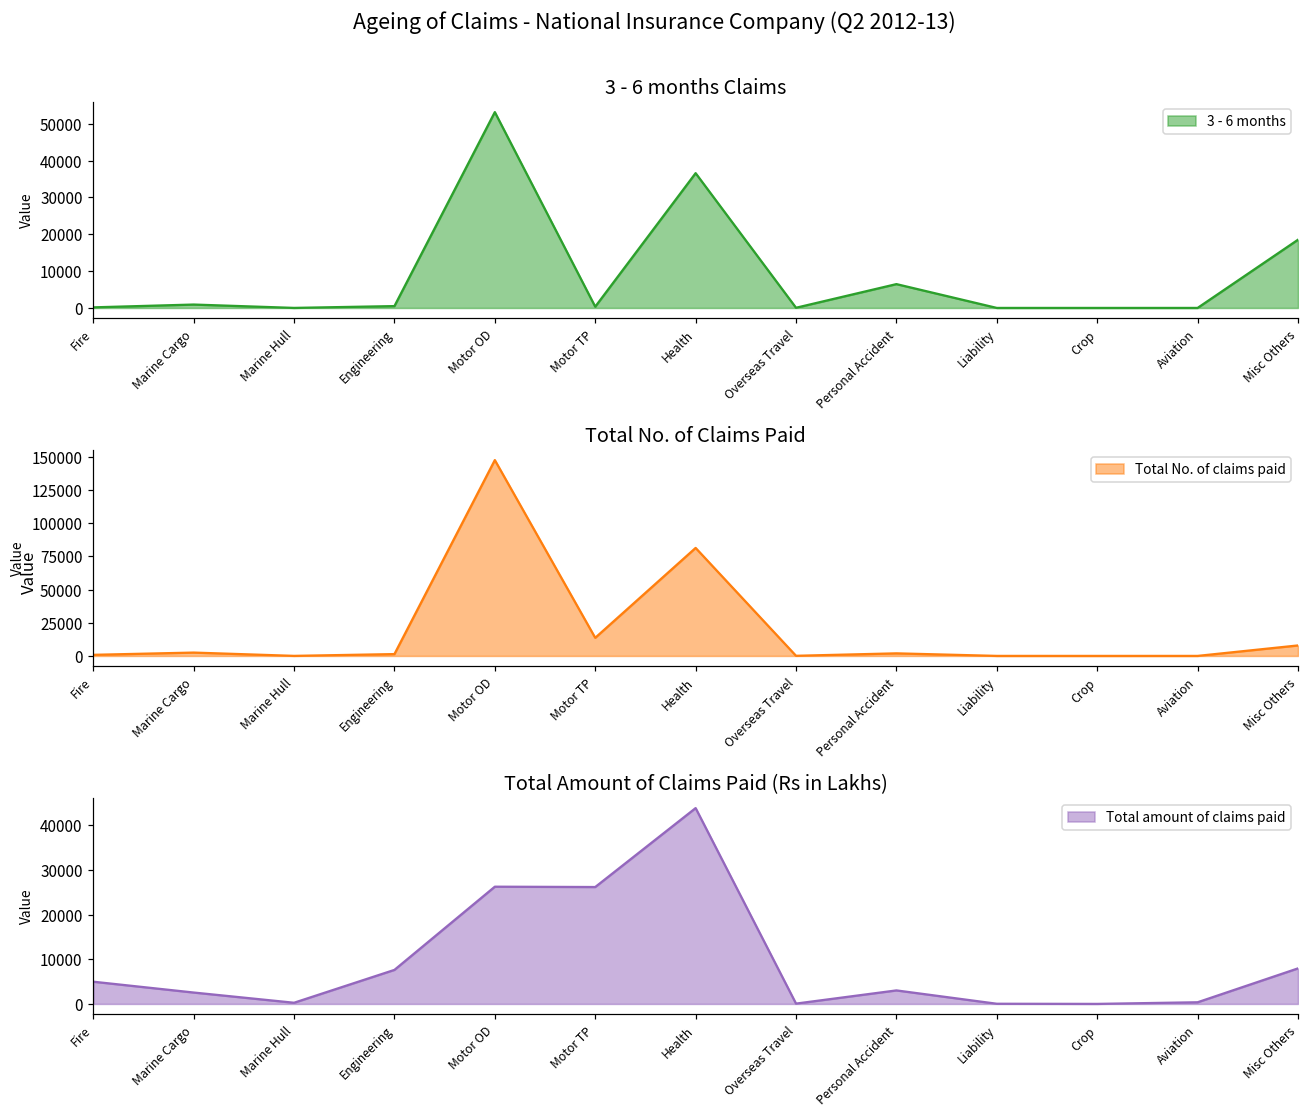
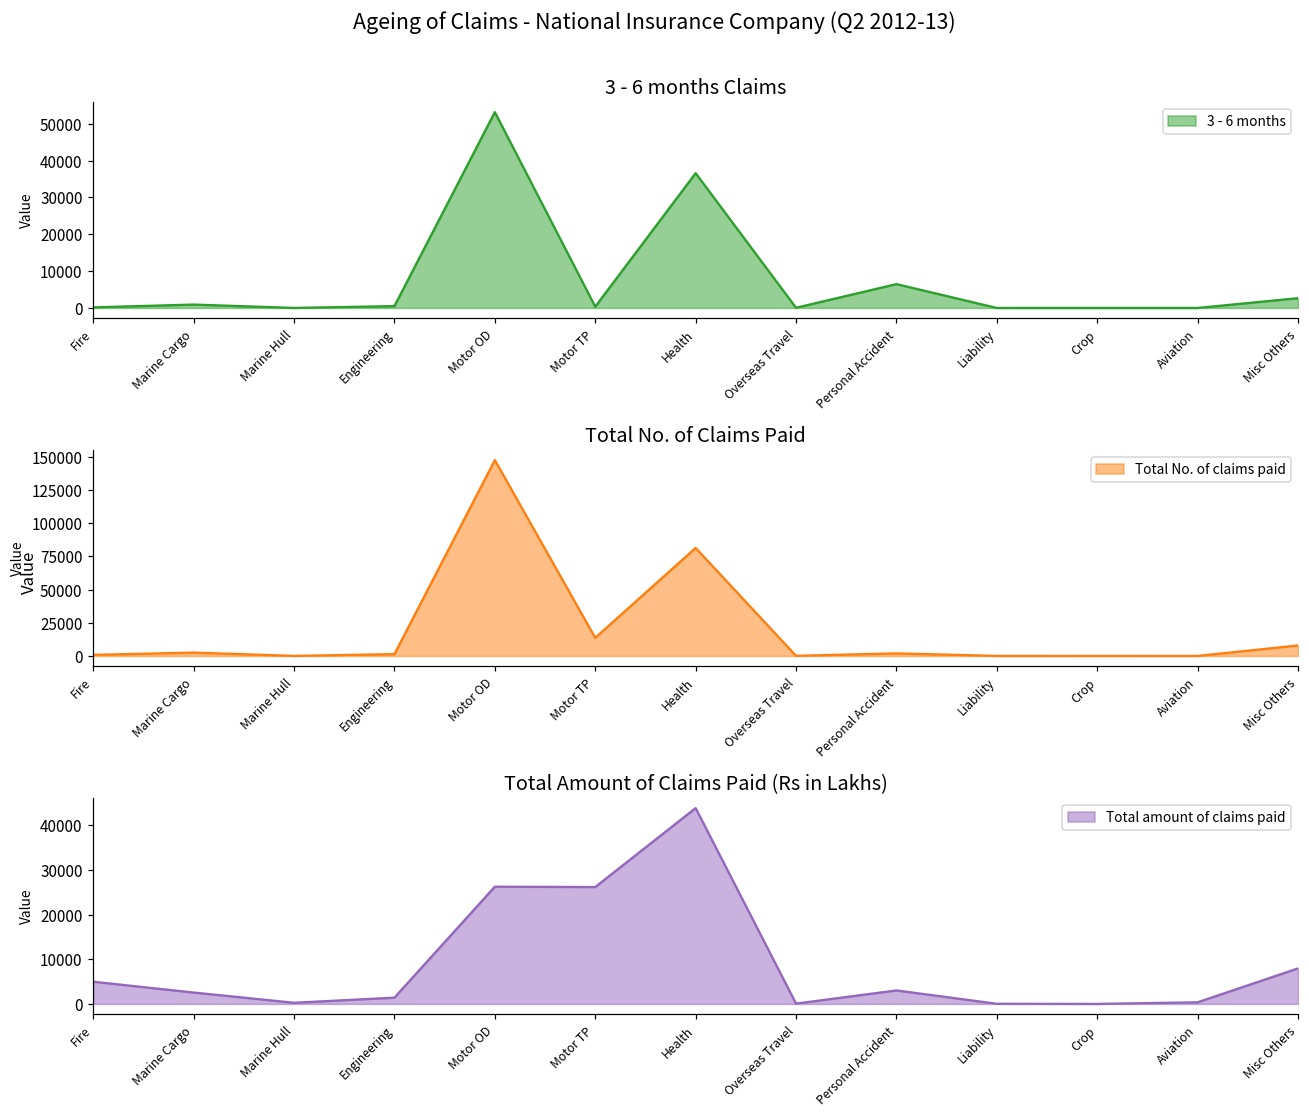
3 - 6 months Claims, Misc Others: 19000 -> 3000
Total Amount of Claims Paid (Rs in Lakhs), Engineering: 8000 -> 1000
